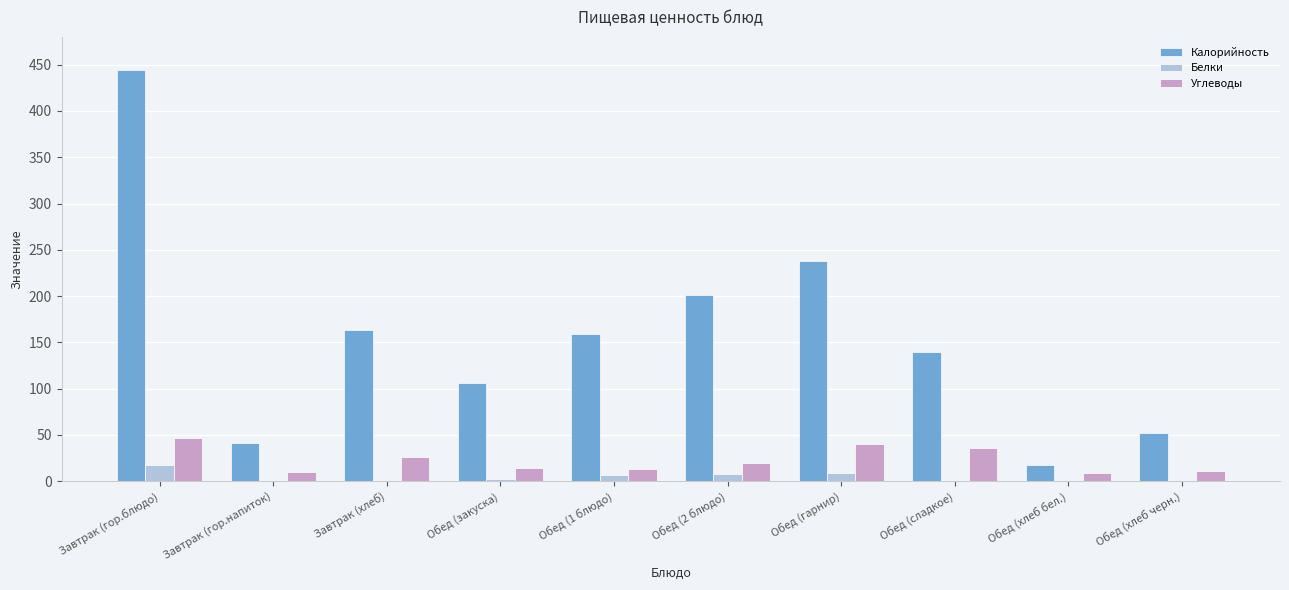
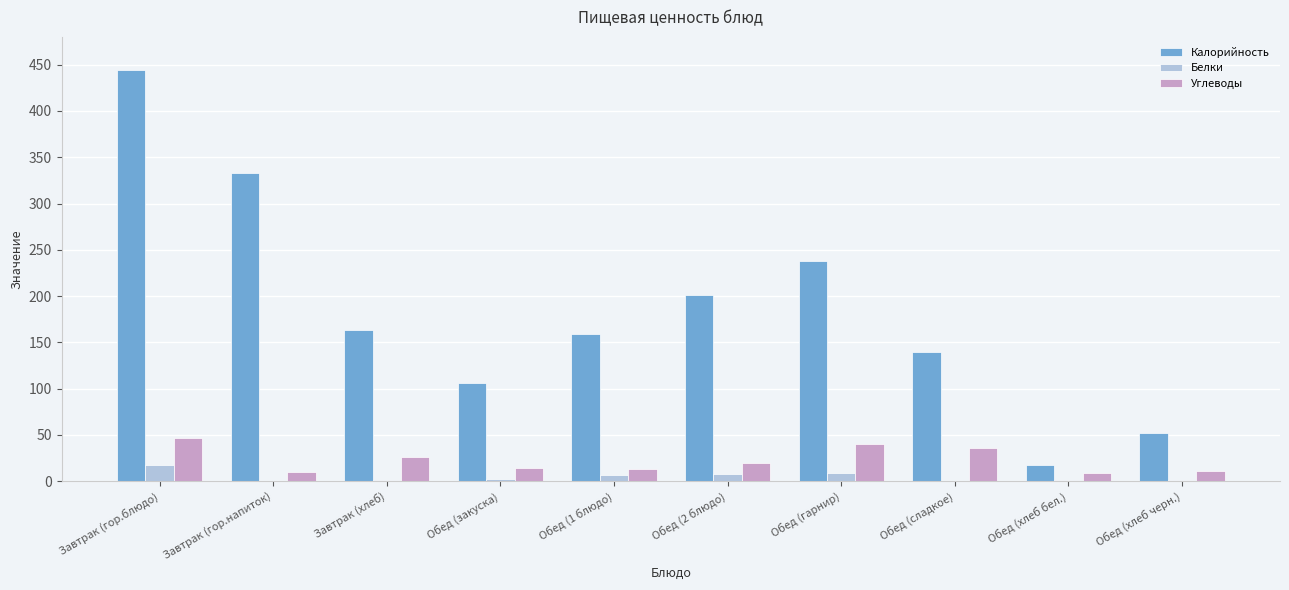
Калорийность, Завтрак (гор.напиток): 40 -> 330
